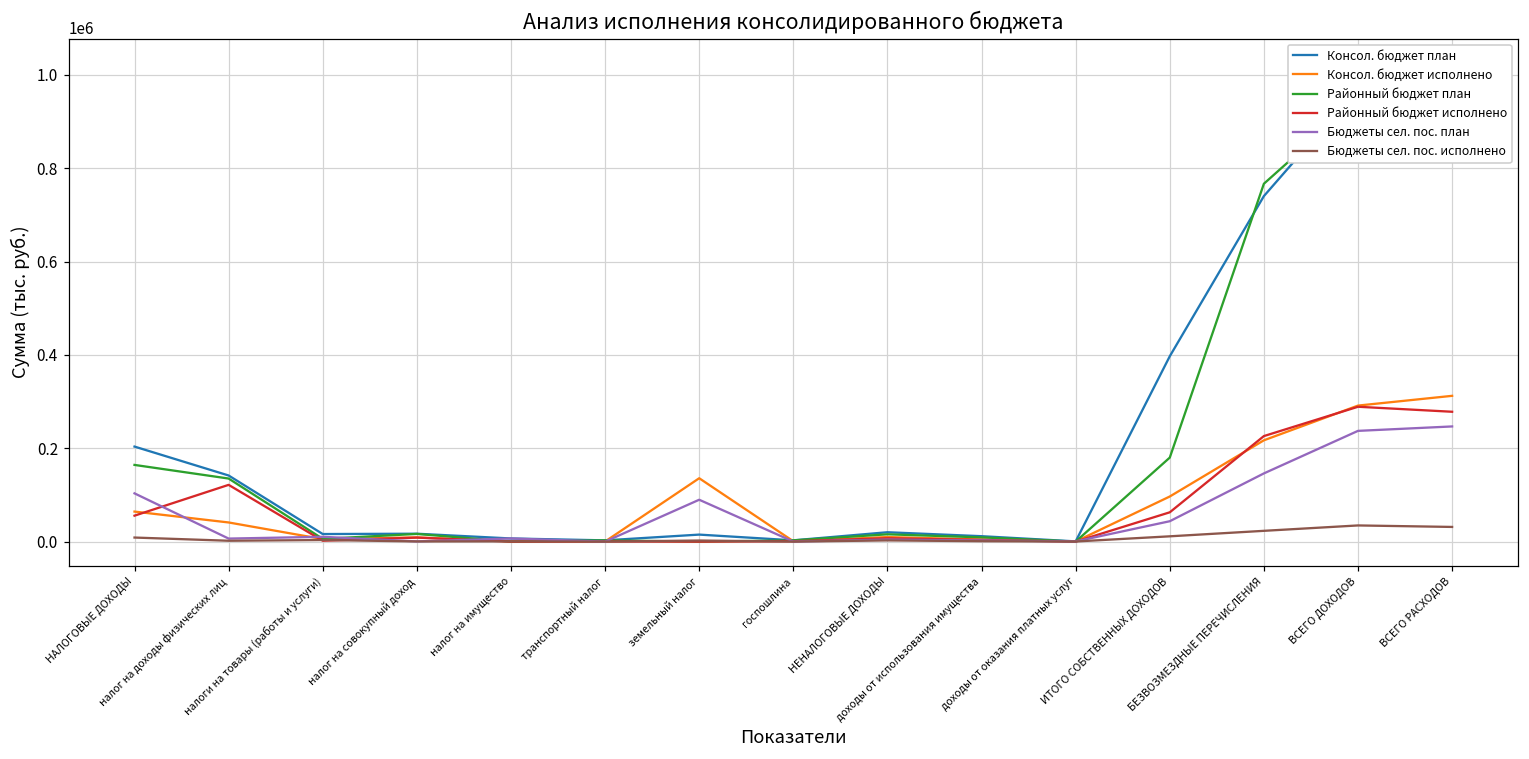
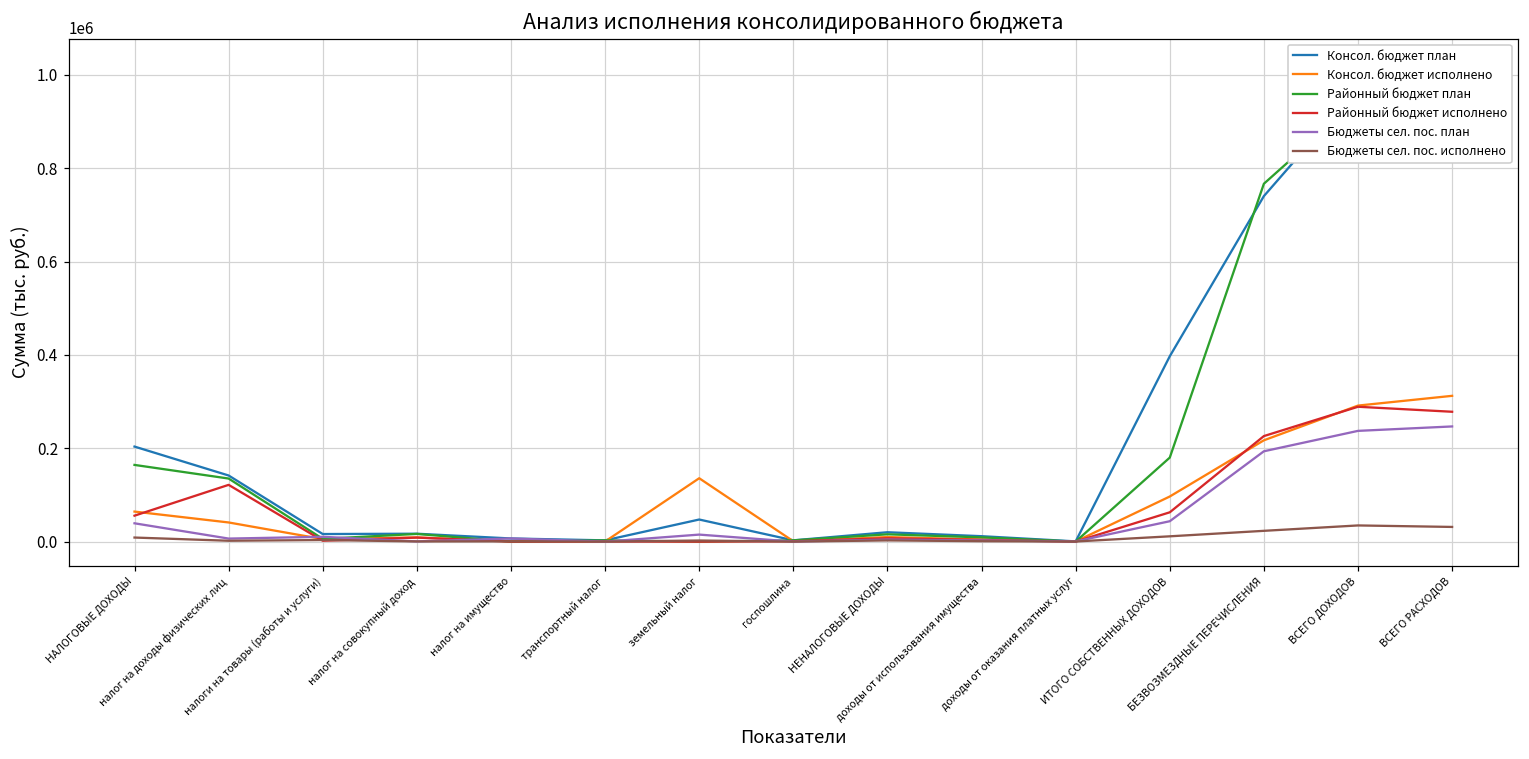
Бюджеты сел. пос. план, НАЛОГОВЫЕ ДОХОДЫ: 100000 -> 40000
Консол. бюджет план, земельный налог: 20000 -> 50000
Бюджеты сел. пос. план, земельный налог: 90000 -> 20000
Бюджеты сел. пос. план, БЕЗВОЗМЕЗДНЫЕ ПЕРЕЧИСЛЕНИЯ: 150000 -> 190000
